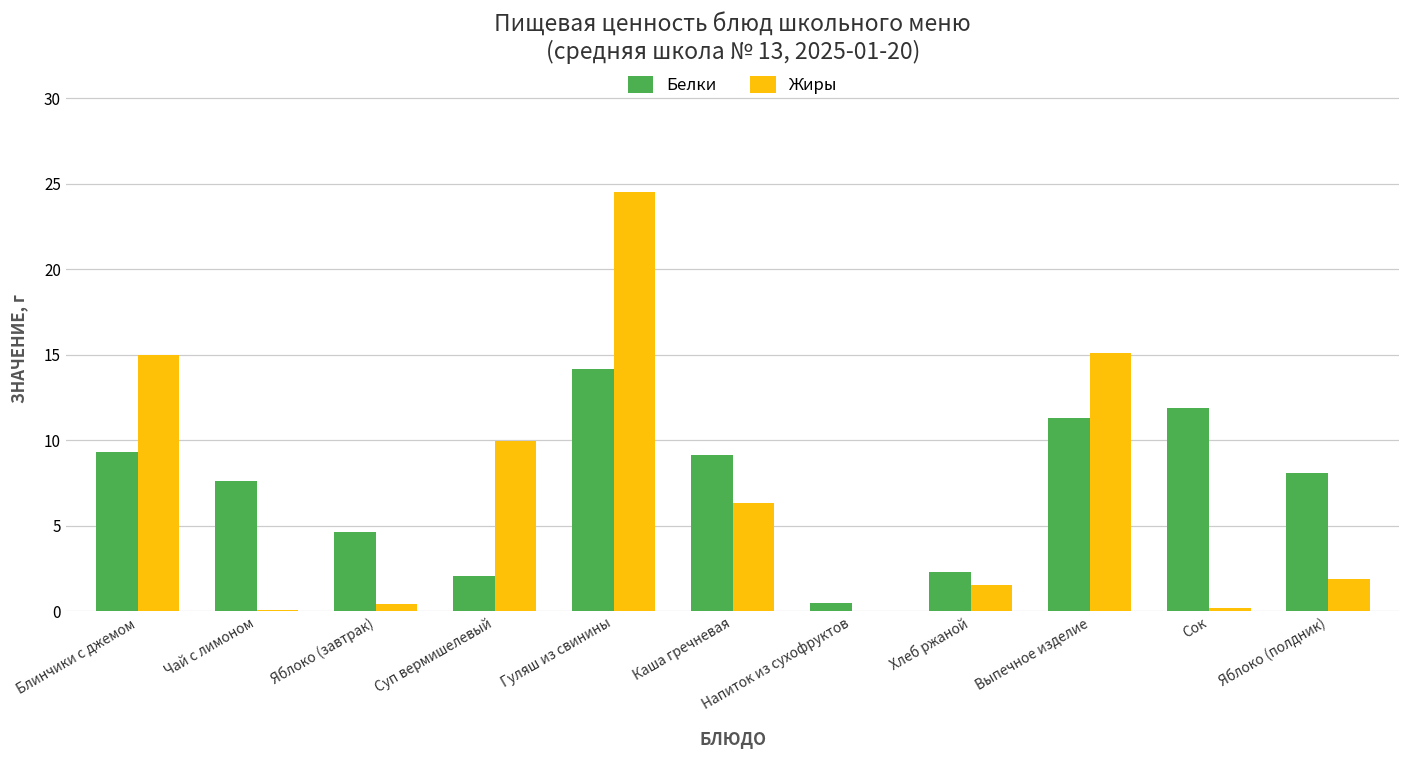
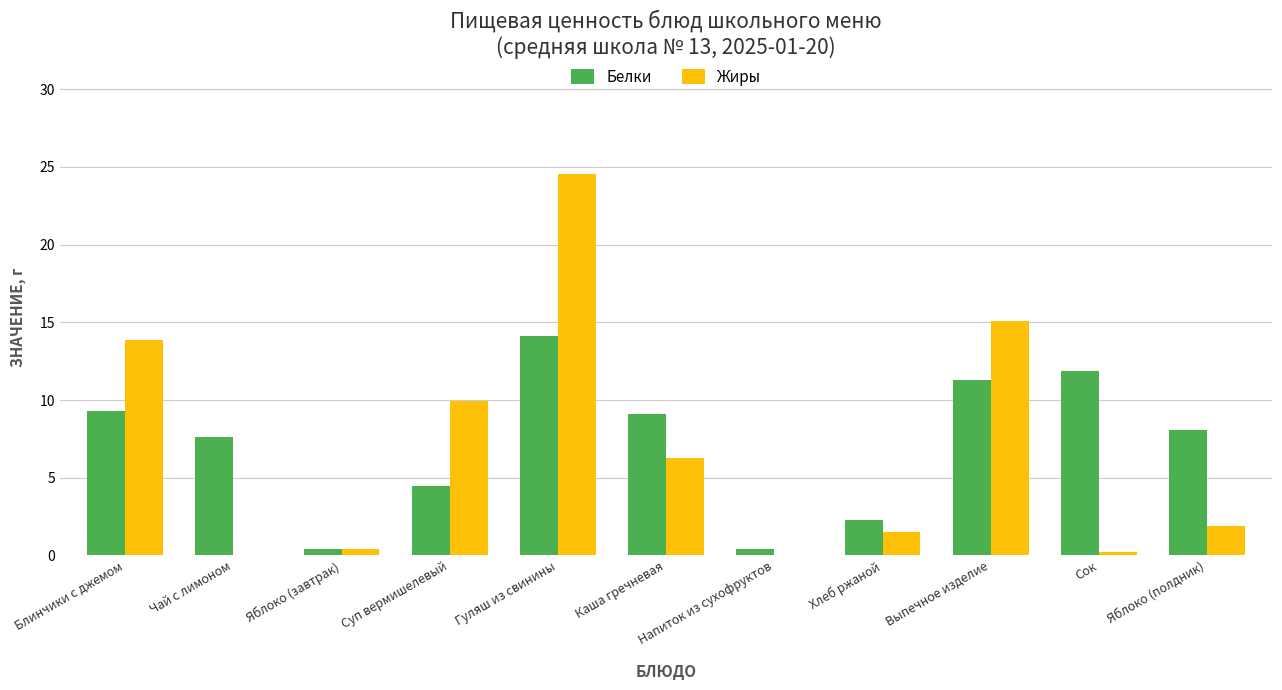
Жиры, Блинчики с джемом: 15.0 -> 13.9
Белки, Яблоко (завтрак): 4.6 -> 0.4
Белки, Суп вермишелевый: 2.1 -> 4.5
